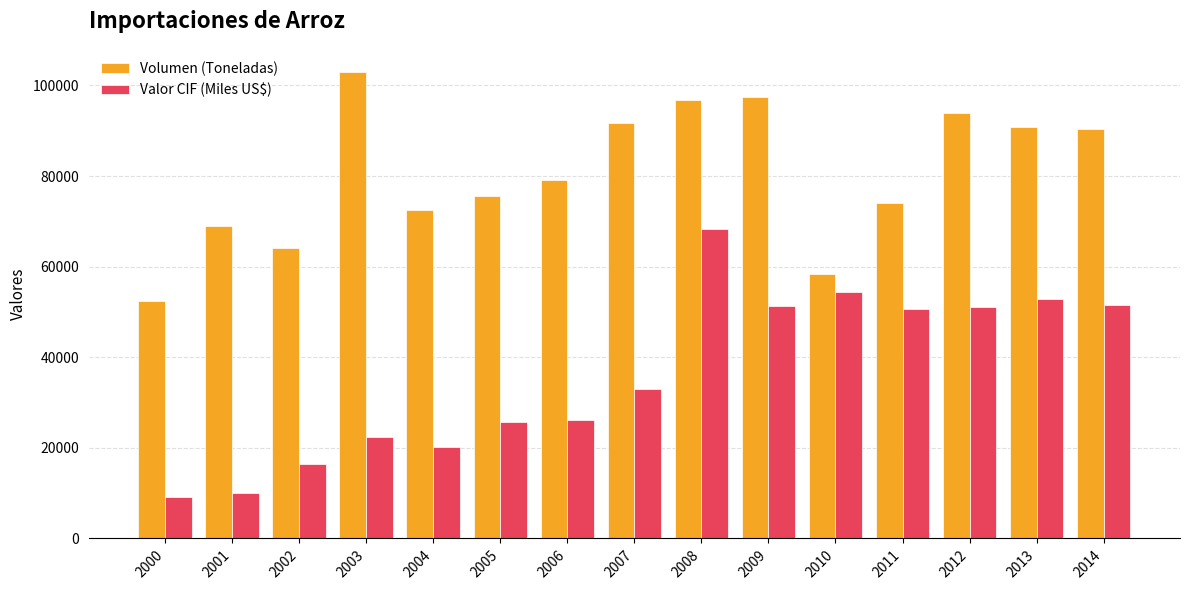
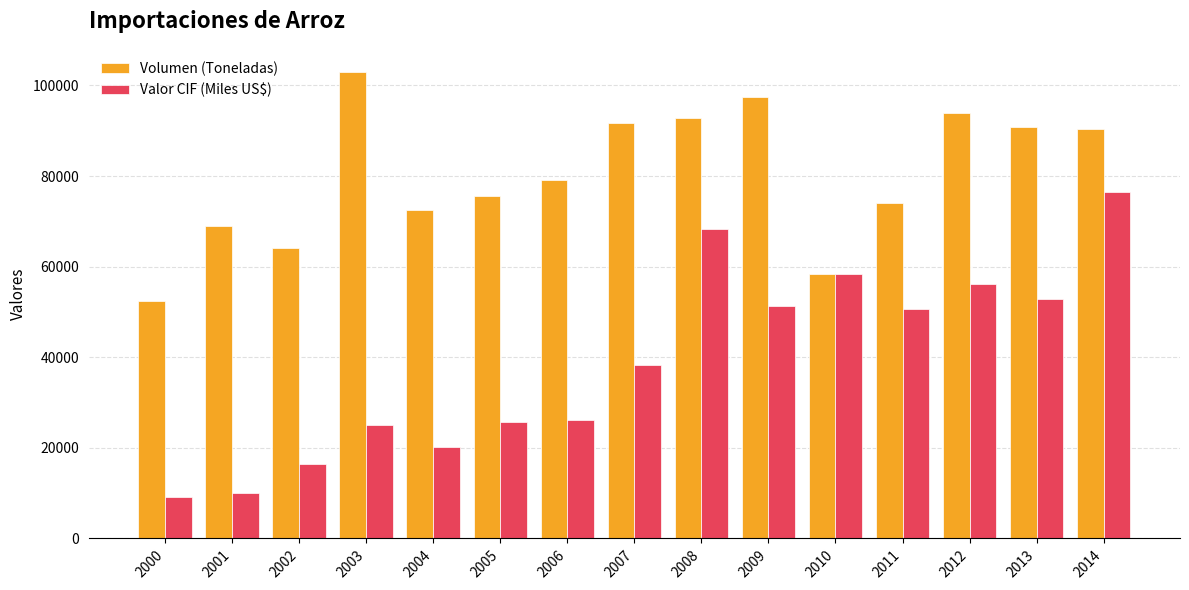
Valor CIF (Miles US$), 2003: 22000 -> 25000
Valor CIF (Miles US$), 2007: 33000 -> 38000
Volumen (Toneladas), 2008: 97000 -> 93000
Valor CIF (Miles US$), 2010: 55000 -> 58000
Valor CIF (Miles US$), 2012: 51000 -> 56000
Valor CIF (Miles US$), 2014: 52000 -> 77000
